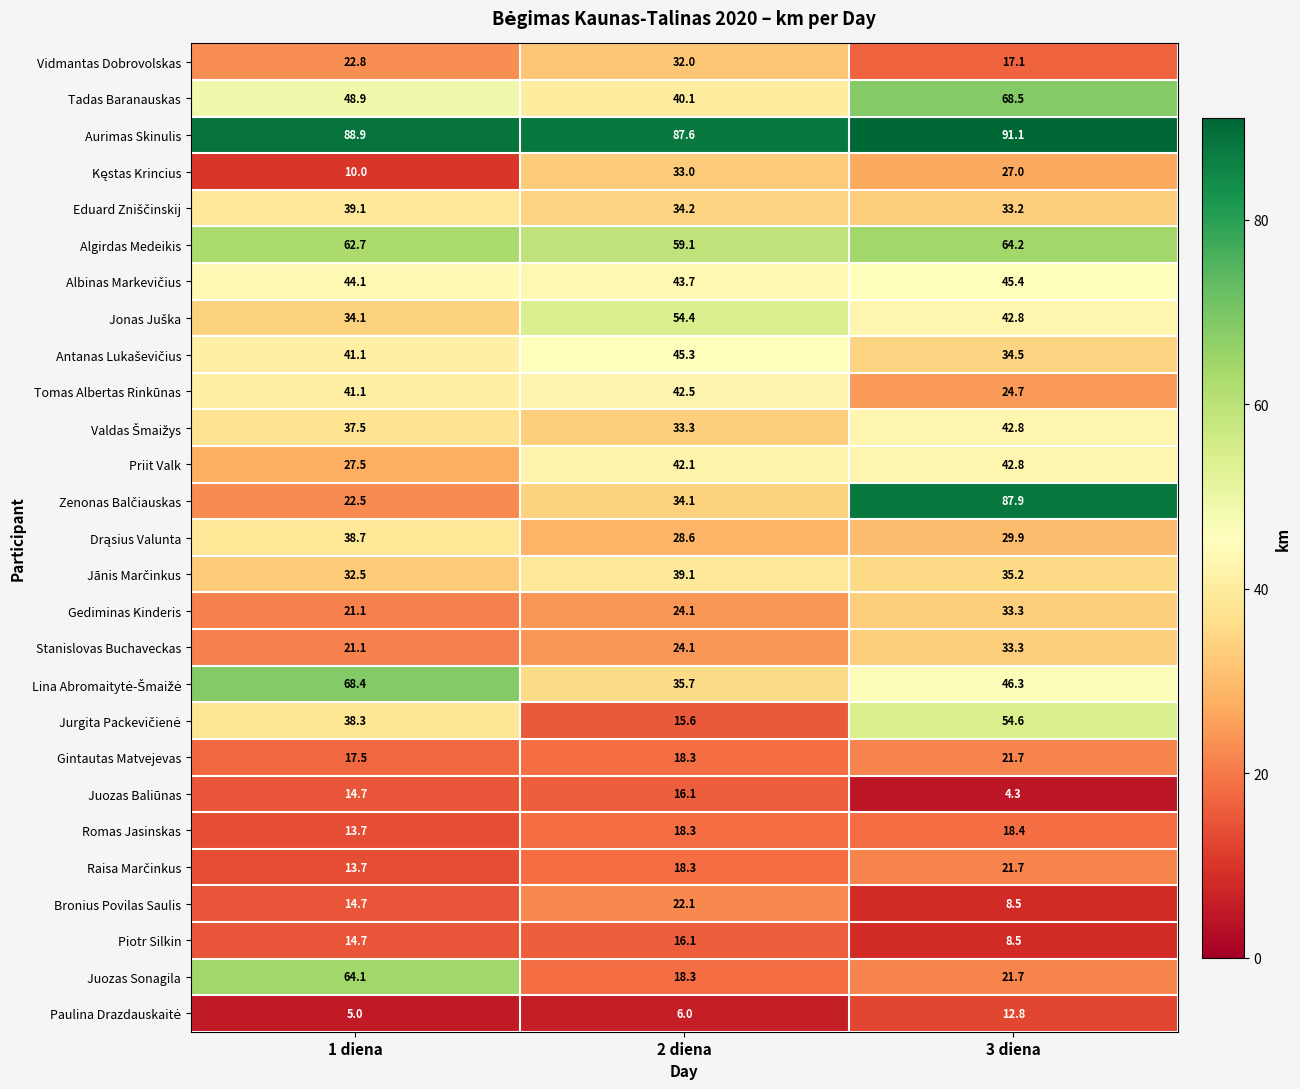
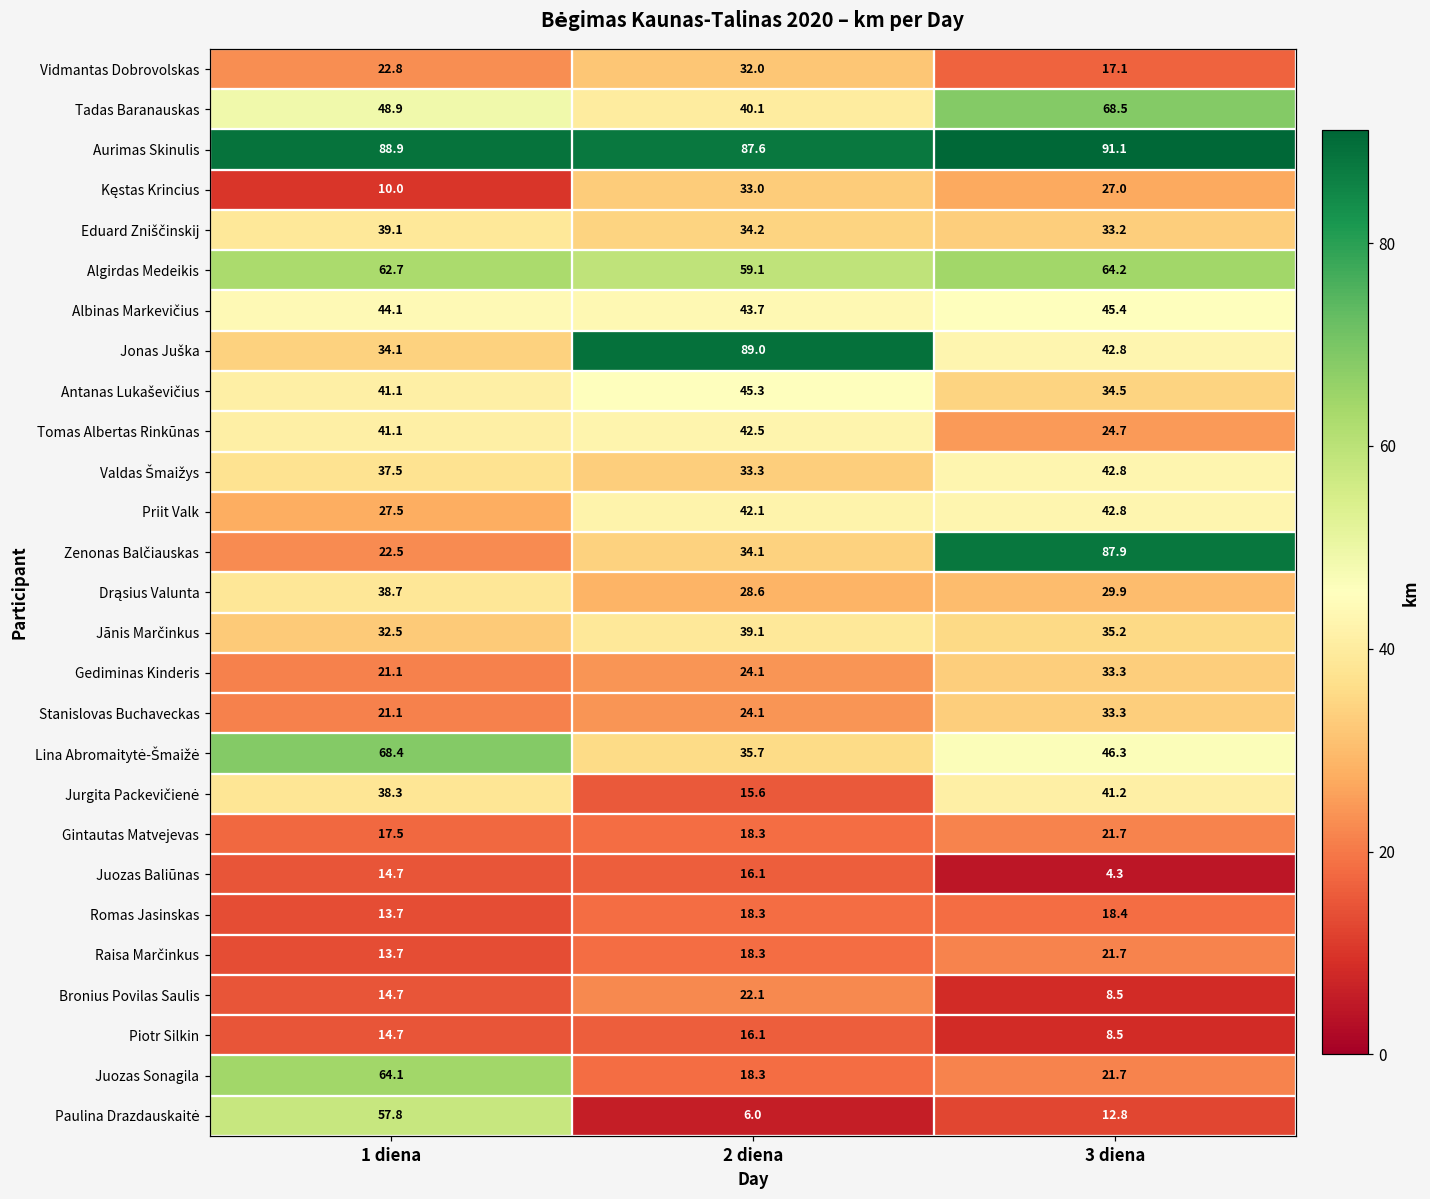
Jonas Juška, 2 diena: 54.4 -> 89.0
Jurgita Packevičienė, 3 diena: 54.6 -> 41.2
Paulina Drazdauskaitė, 1 diena: 5.0 -> 57.8
